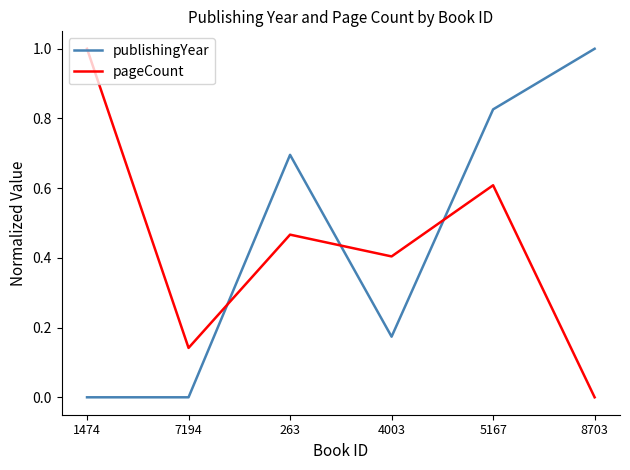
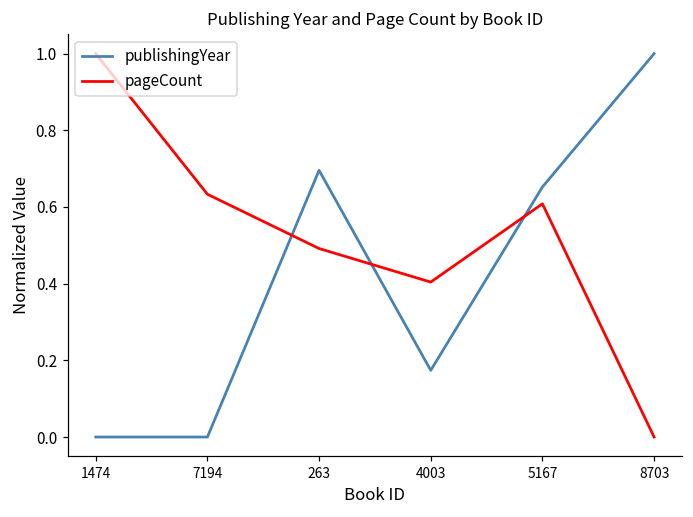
pageCount, 7194: 0.14 -> 0.63
pageCount, 263: 0.47 -> 0.49
publishingYear, 5167: 0.83 -> 0.65
